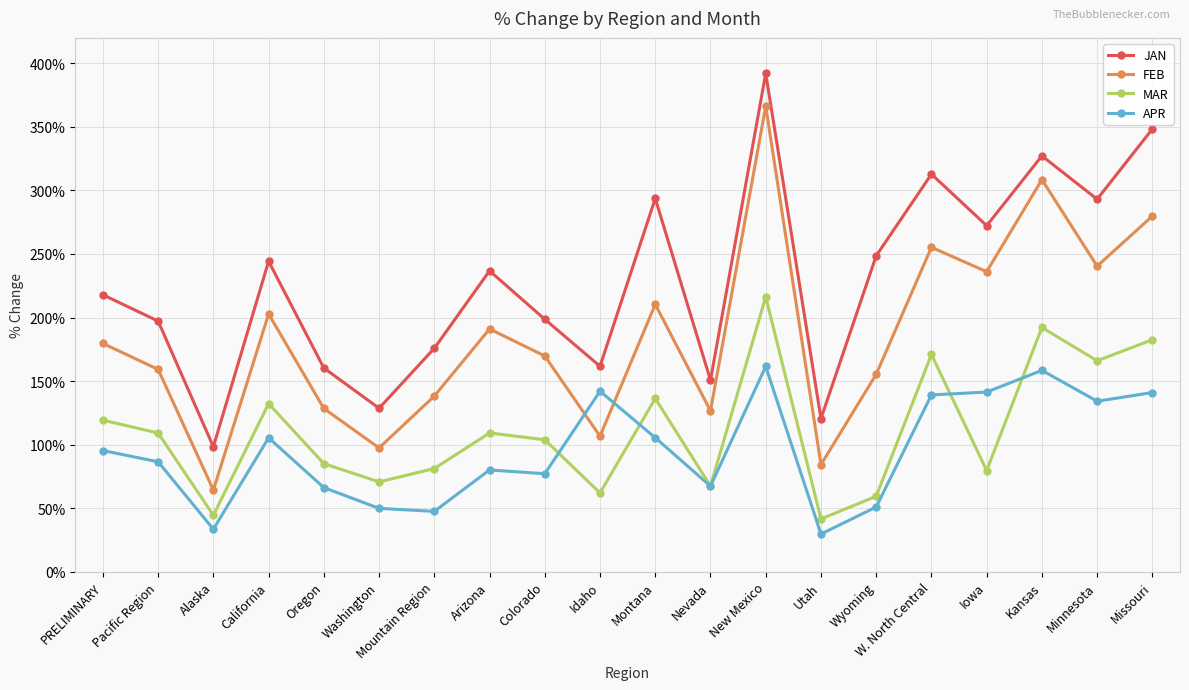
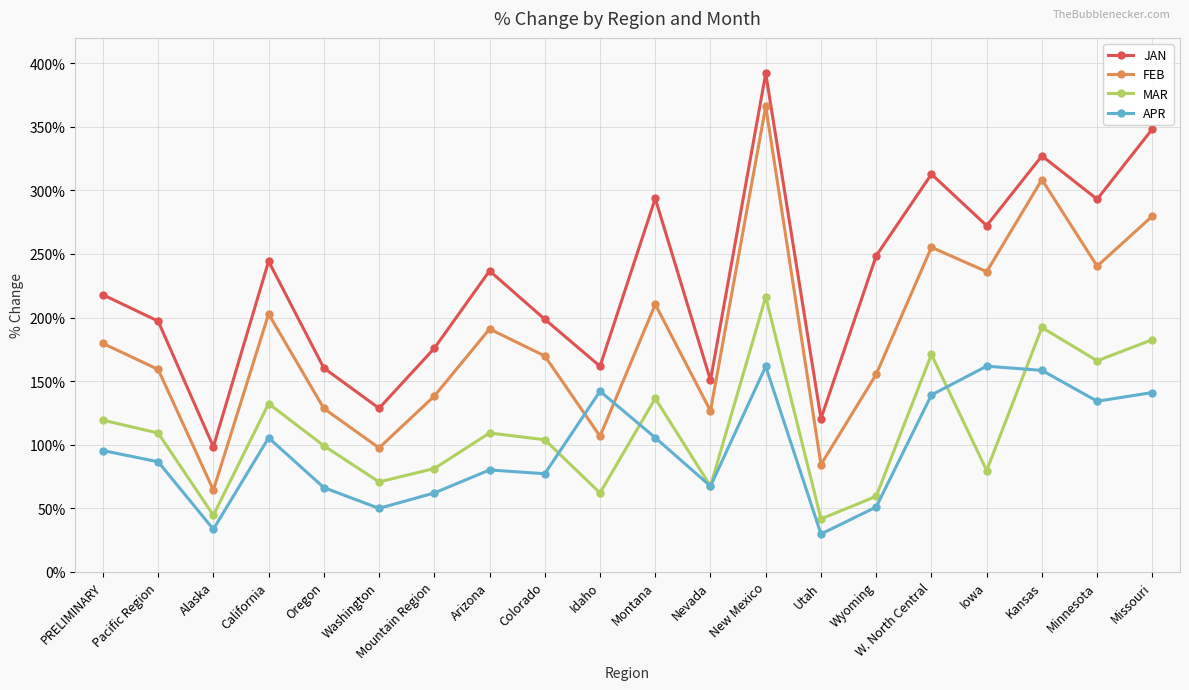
MAR, Oregon: 85% -> 99%
APR, Mountain Region: 47% -> 62%
APR, Iowa: 141% -> 162%
